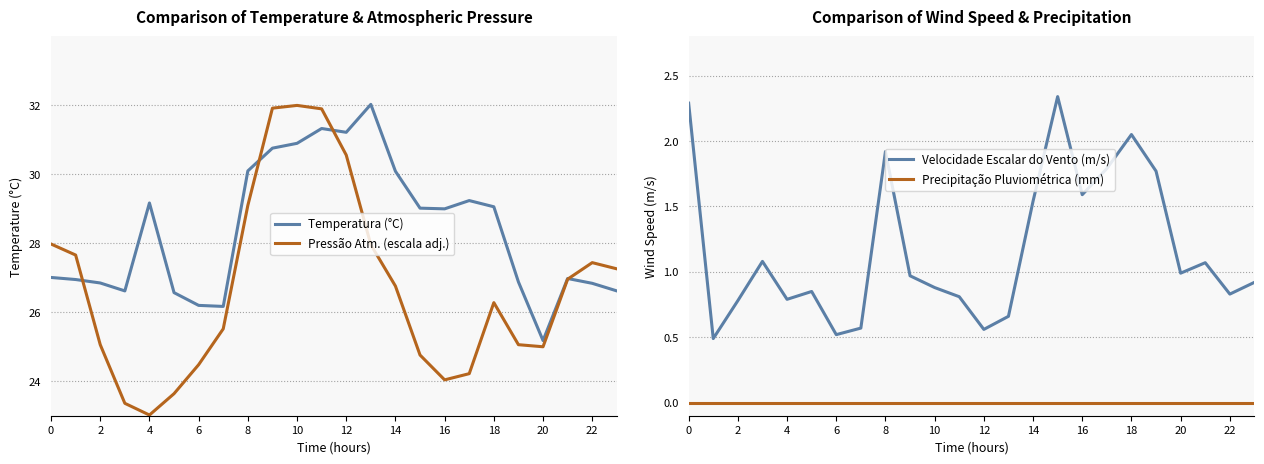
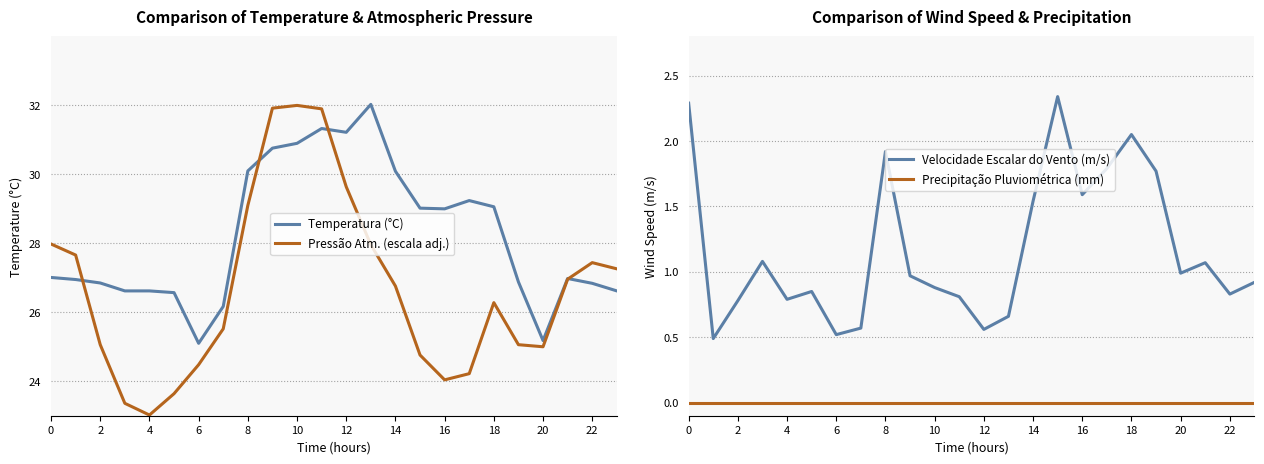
Comparison of Temperature & Atmospheric Pressure, Temperatura (°C), 4: 29.2 -> 26.6
Comparison of Temperature & Atmospheric Pressure, Temperatura (°C), 6: 26.2 -> 25.1
Comparison of Temperature & Atmospheric Pressure, Pressão Atm. (escala adj.), 12: 30.6 -> 29.6
